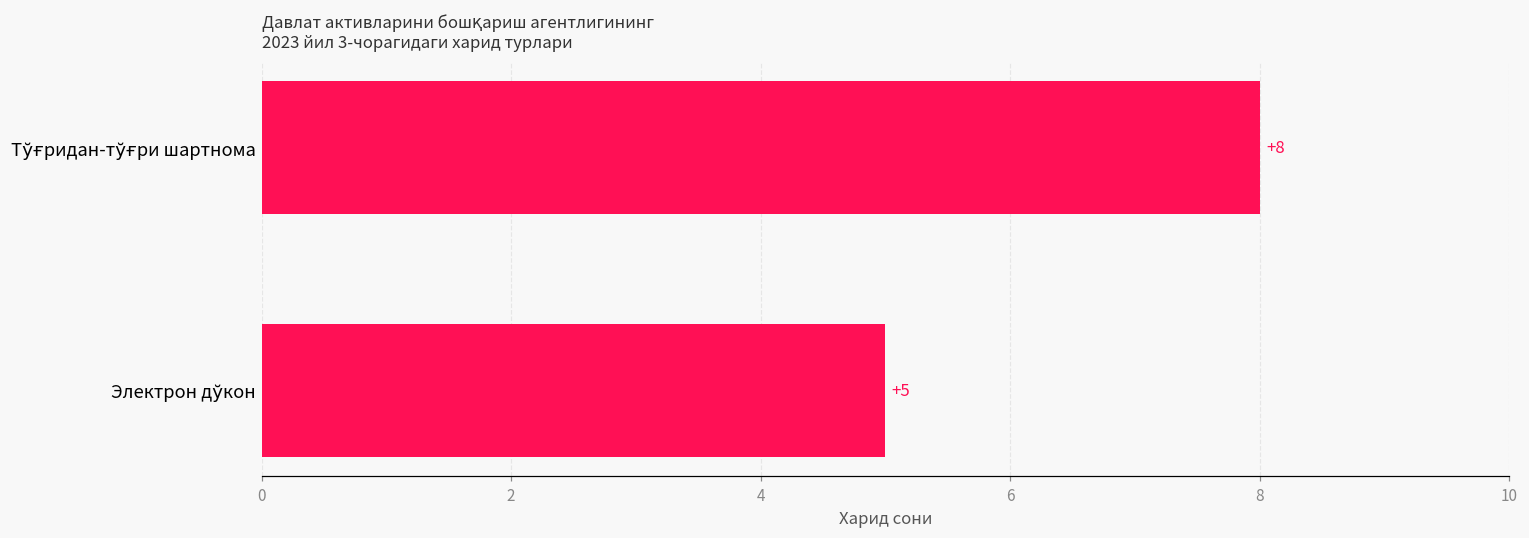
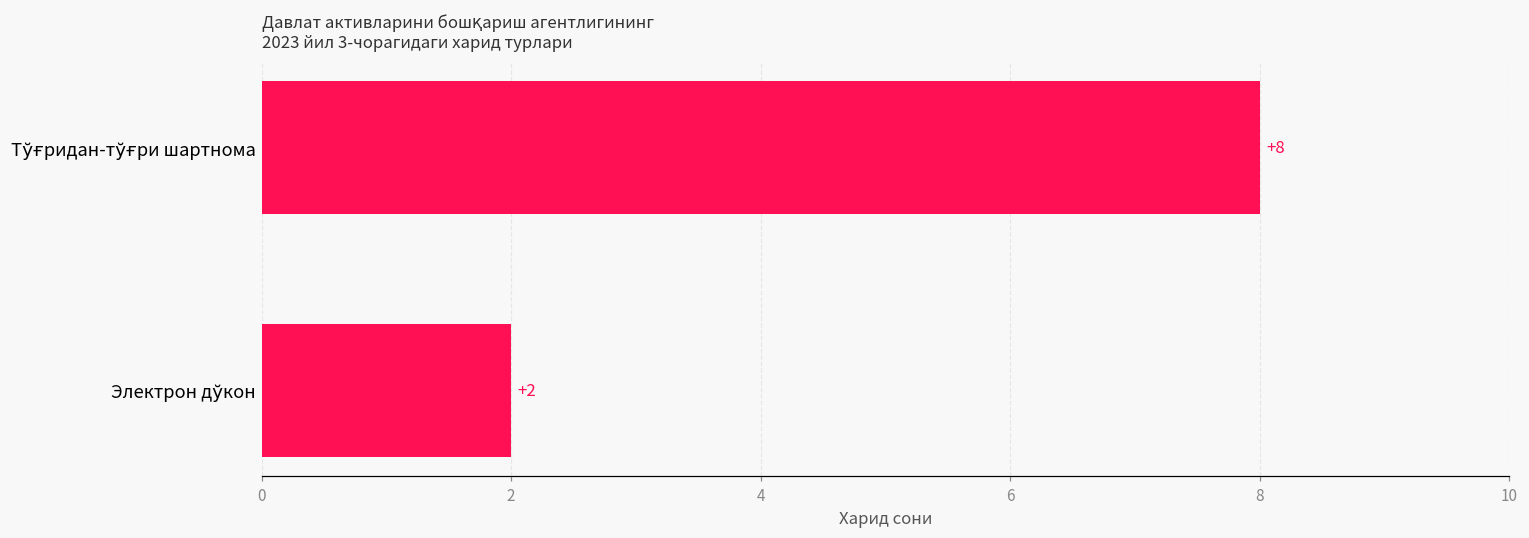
Электрон дўкон: +5 -> +2
